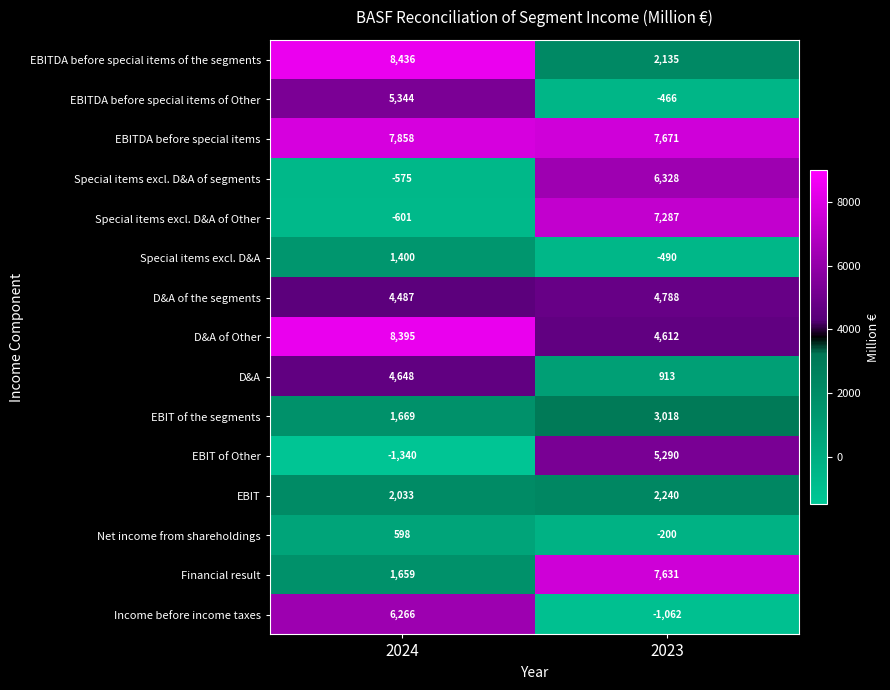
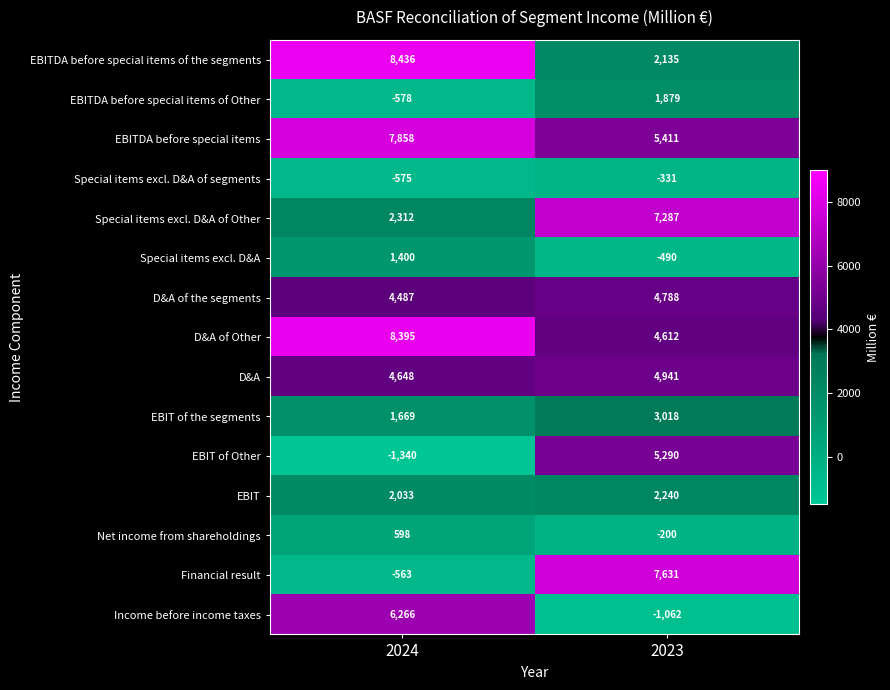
EBITDA before special items of Other, 2024: 5,344 -> -578
EBITDA before special items of Other, 2023: -466 -> 1,879
EBITDA before special items, 2023: 7,671 -> 5,411
Special items excl. D&A of segments, 2023: 6,328 -> -331
Special items excl. D&A of Other, 2024: -601 -> 2,312
D&A, 2023: 913 -> 4,941
Financial result, 2024: 1,659 -> -563
